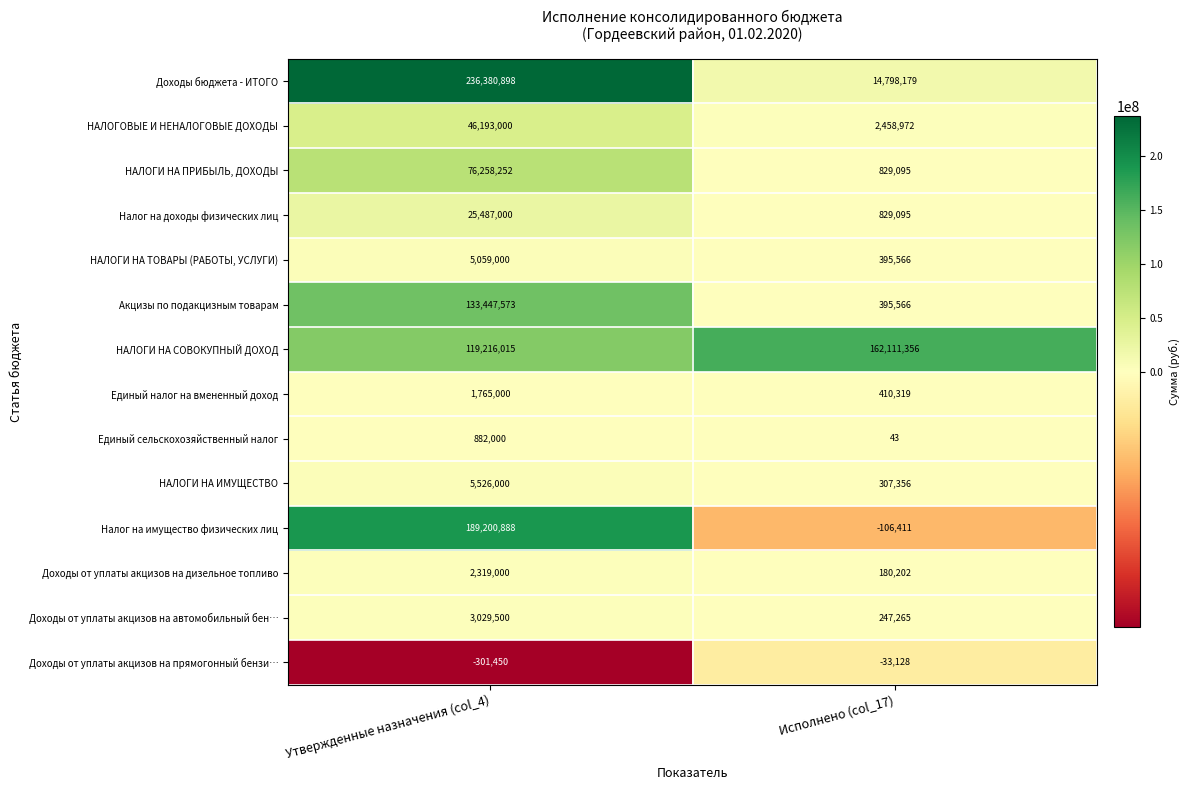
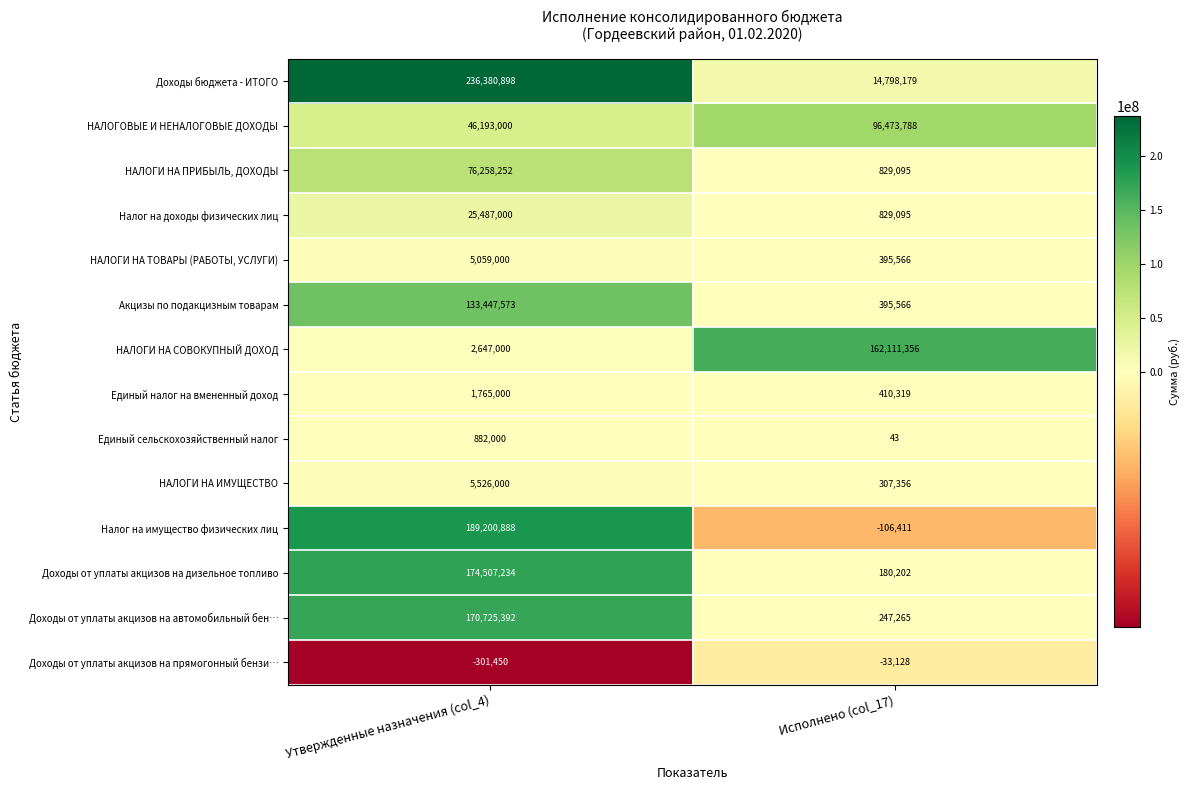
НАЛОГОВЫЕ И НЕНАЛОГОВЫЕ ДОХОДЫ, Исполнено (col_17): 2,458,972 -> 96,473,788
НАЛОГИ НА СОВОКУПНЫЙ ДОХОД, Утвержденные назначения (col_4): 119,216,015 -> 2,647,000
Доходы от уплаты акцизов на дизельное топливо, Утвержденные назначения (col_4): 2,319,000 -> 174,507,234
Доходы от уплаты акцизов на автомобильный бен…, Утвержденные назначения (col_4): 3,029,500 -> 170,725,392
